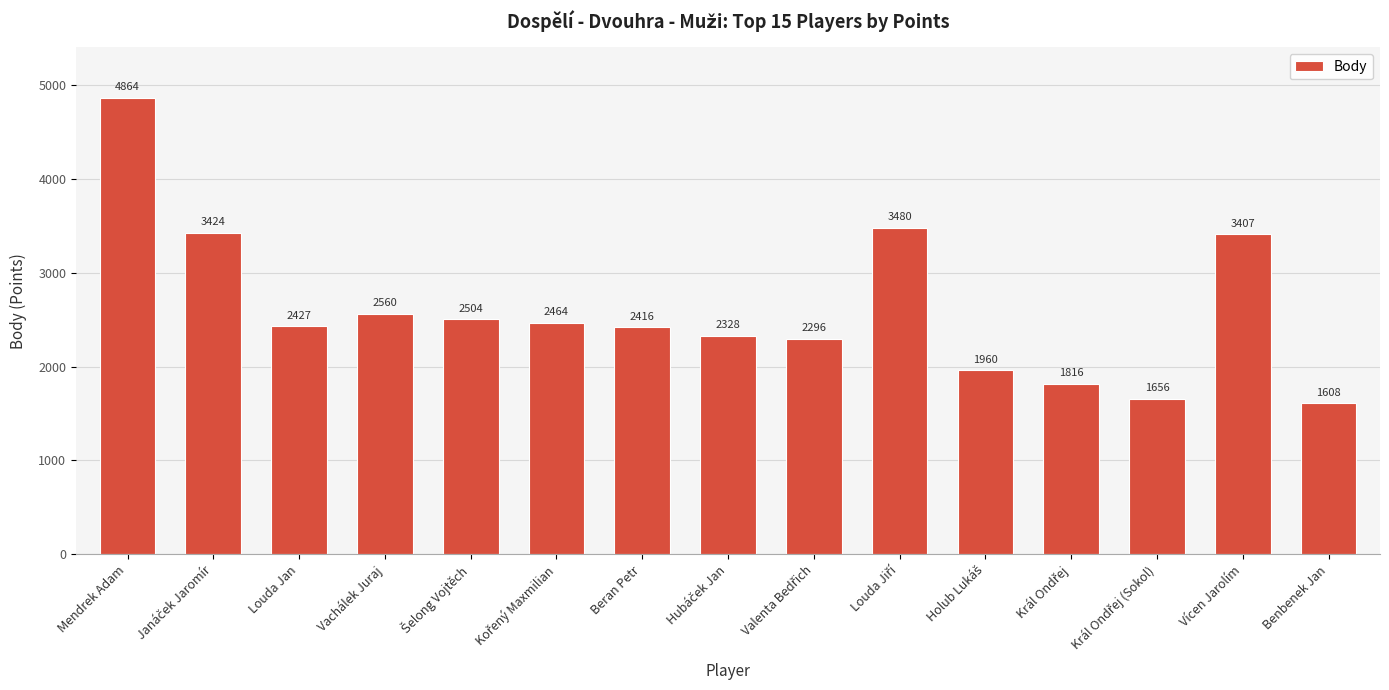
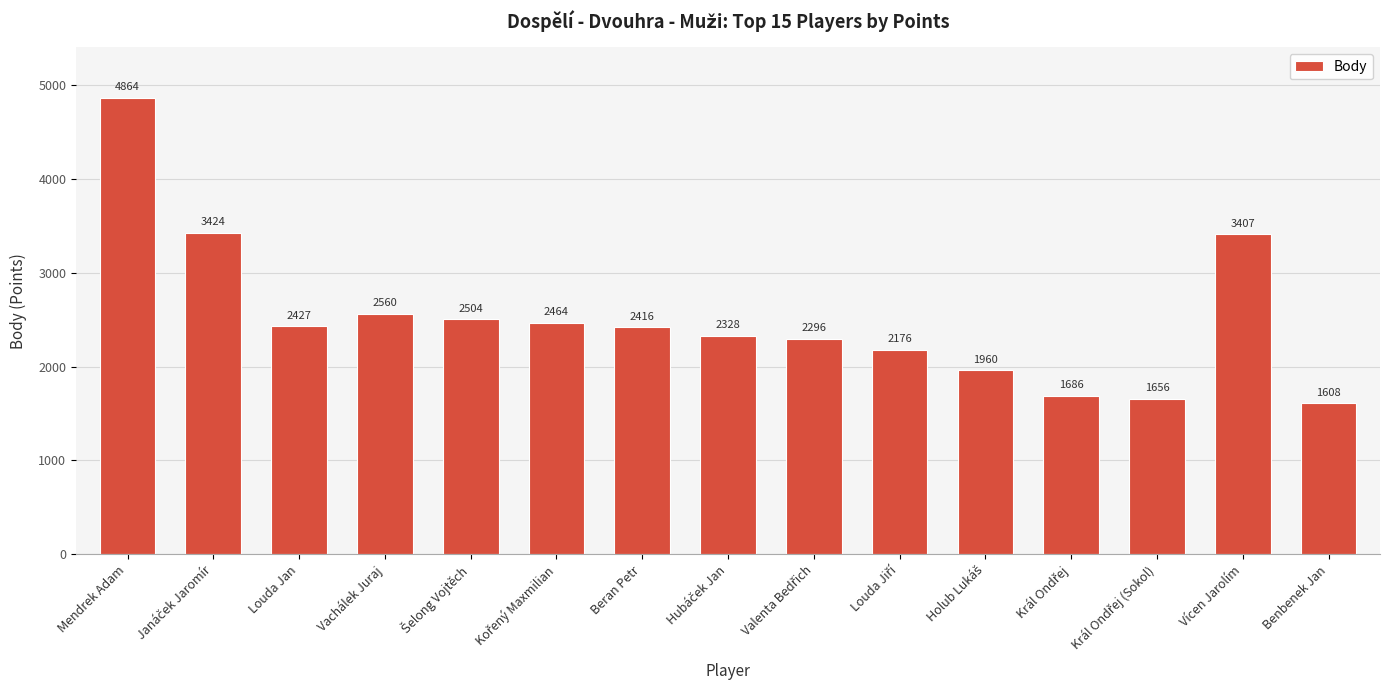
Louda Jiří: 3480 -> 2176
Král Ondřej: 1816 -> 1686
